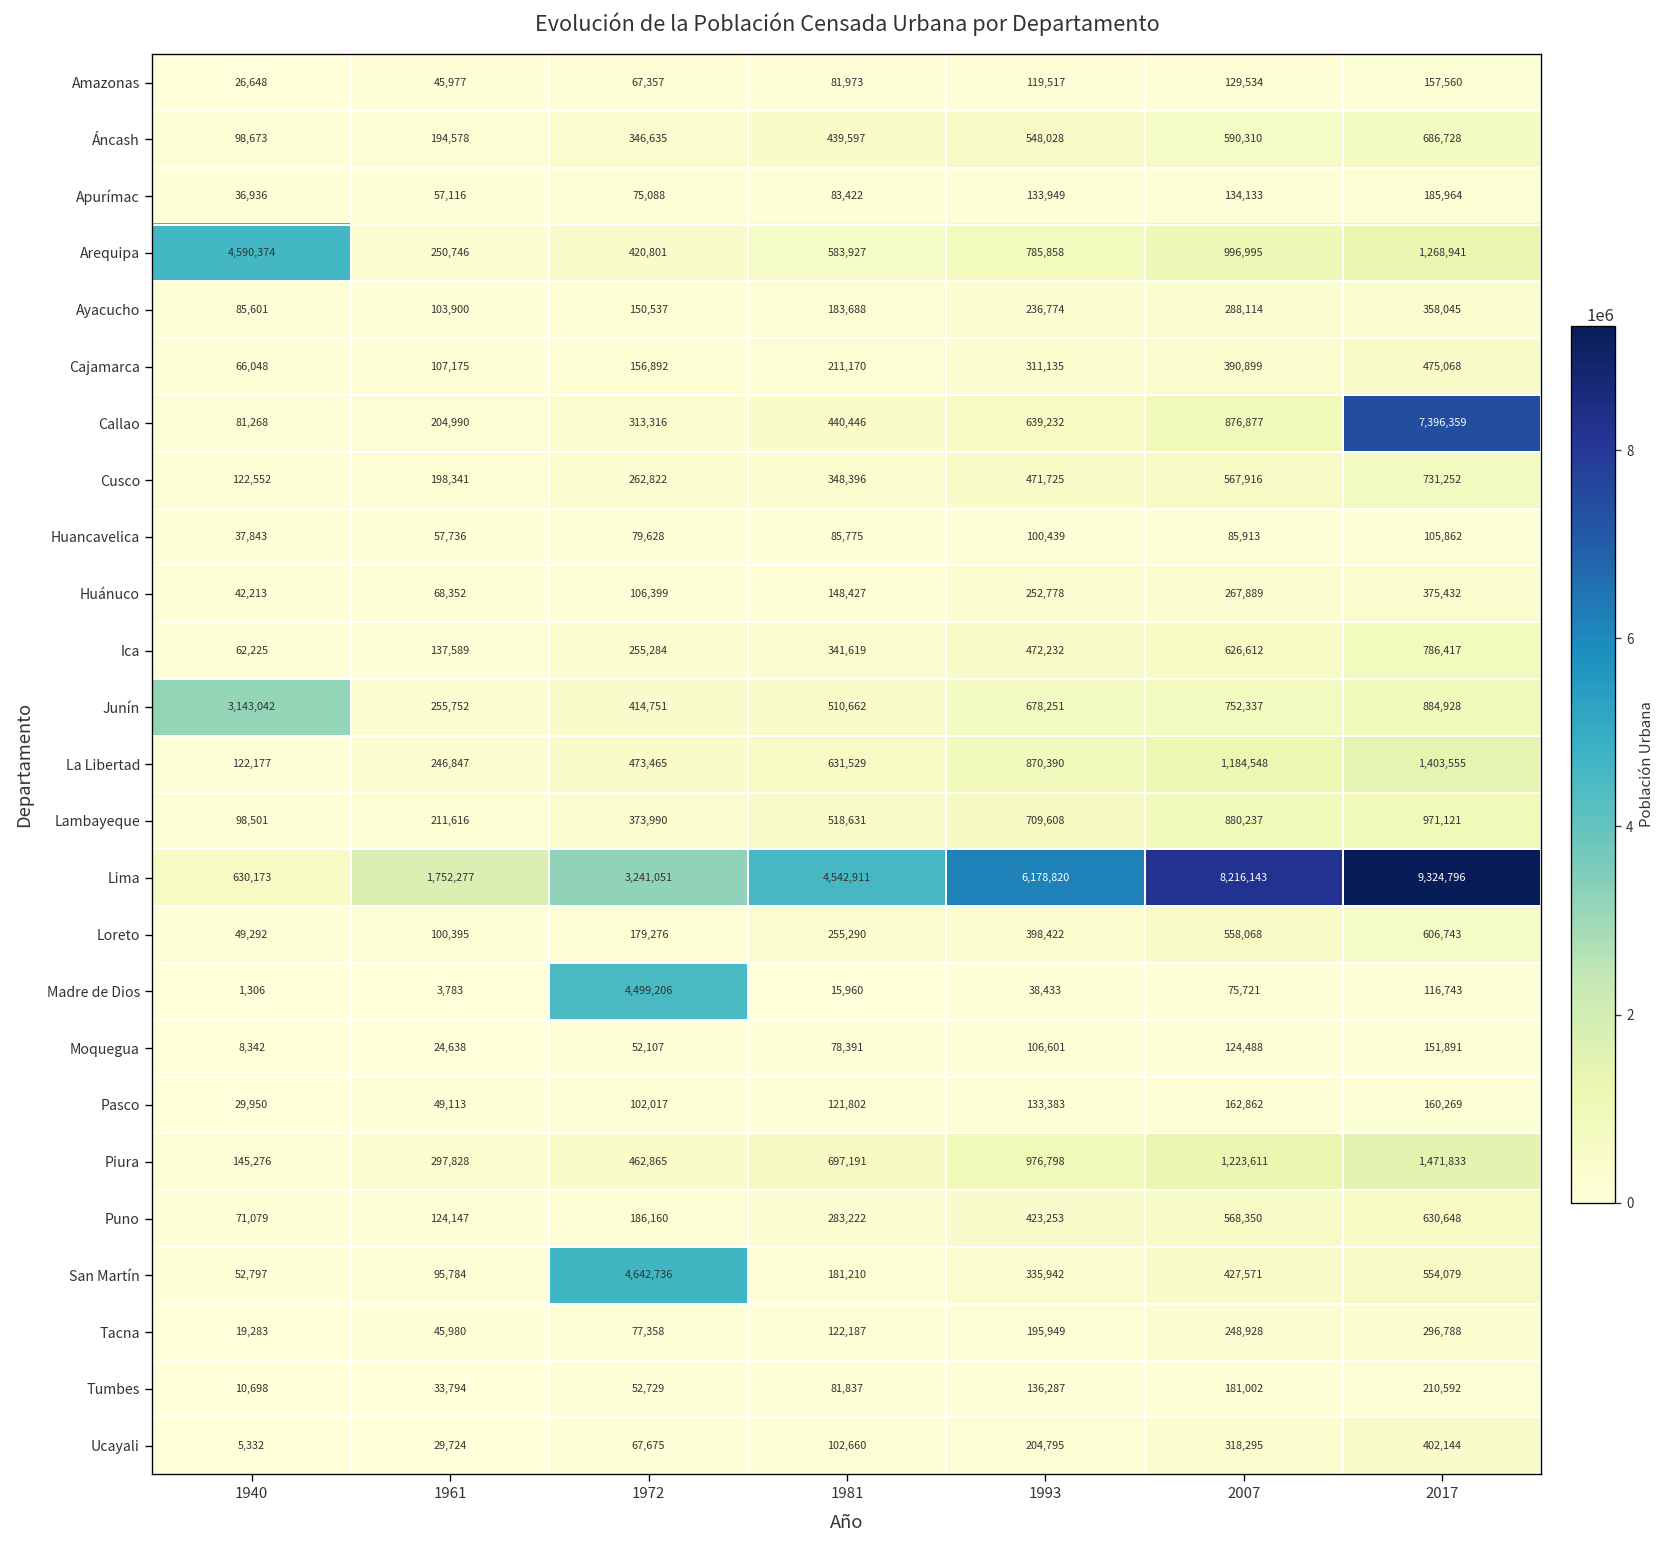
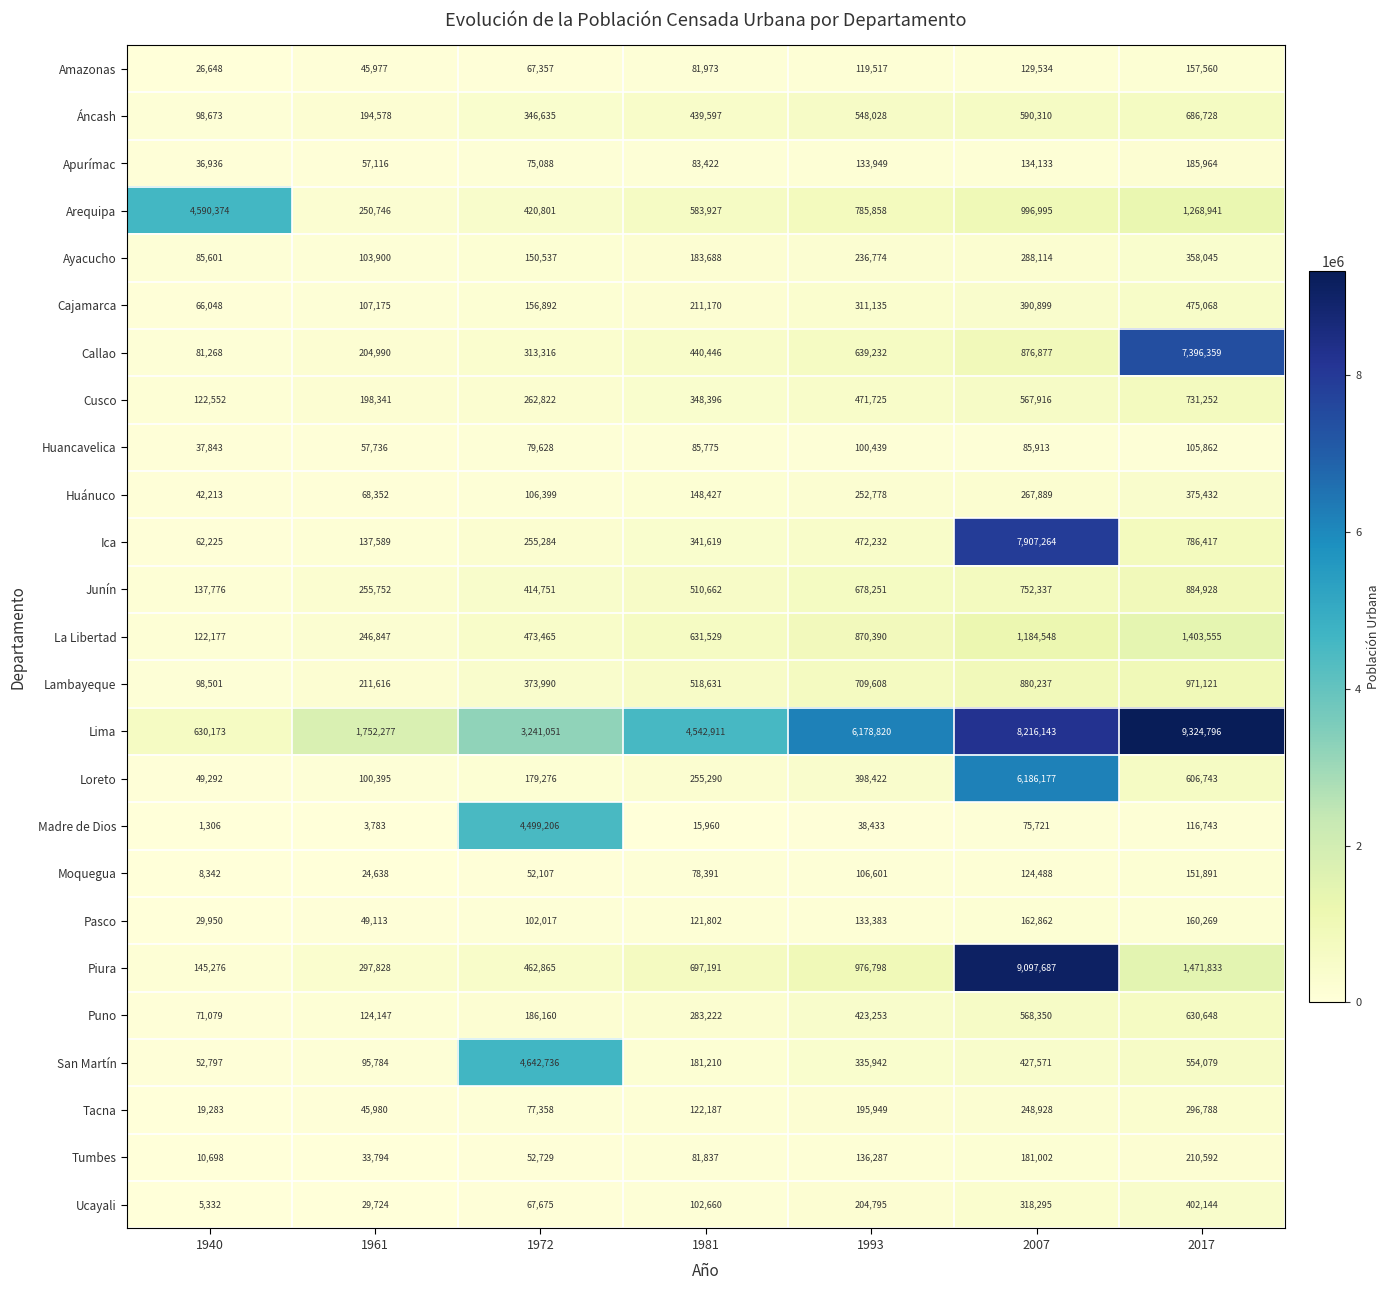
Ica, 2007: 626,612 -> 7,907,264
Junín, 1940: 3,143,042 -> 137,776
Loreto, 2007: 558,068 -> 6,186,177
Piura, 2007: 1,223,611 -> 9,097,687
